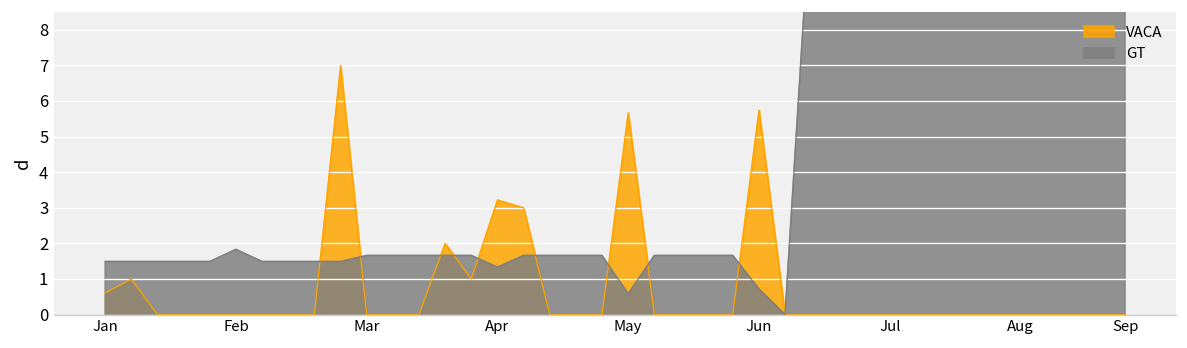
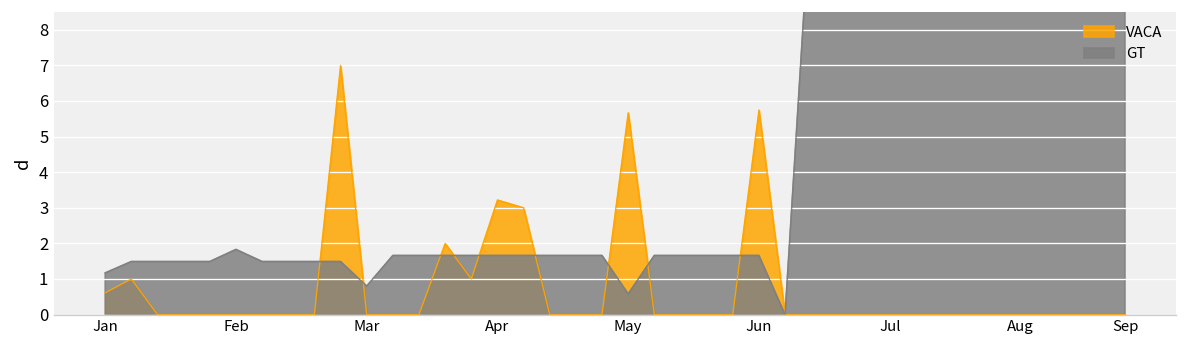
GT, Jan: 1.5 -> 1.2
GT, Mar: 1.7 -> 0.8
GT, Apr: 1.3 -> 1.7
GT, Jun: 0.7 -> 1.7
